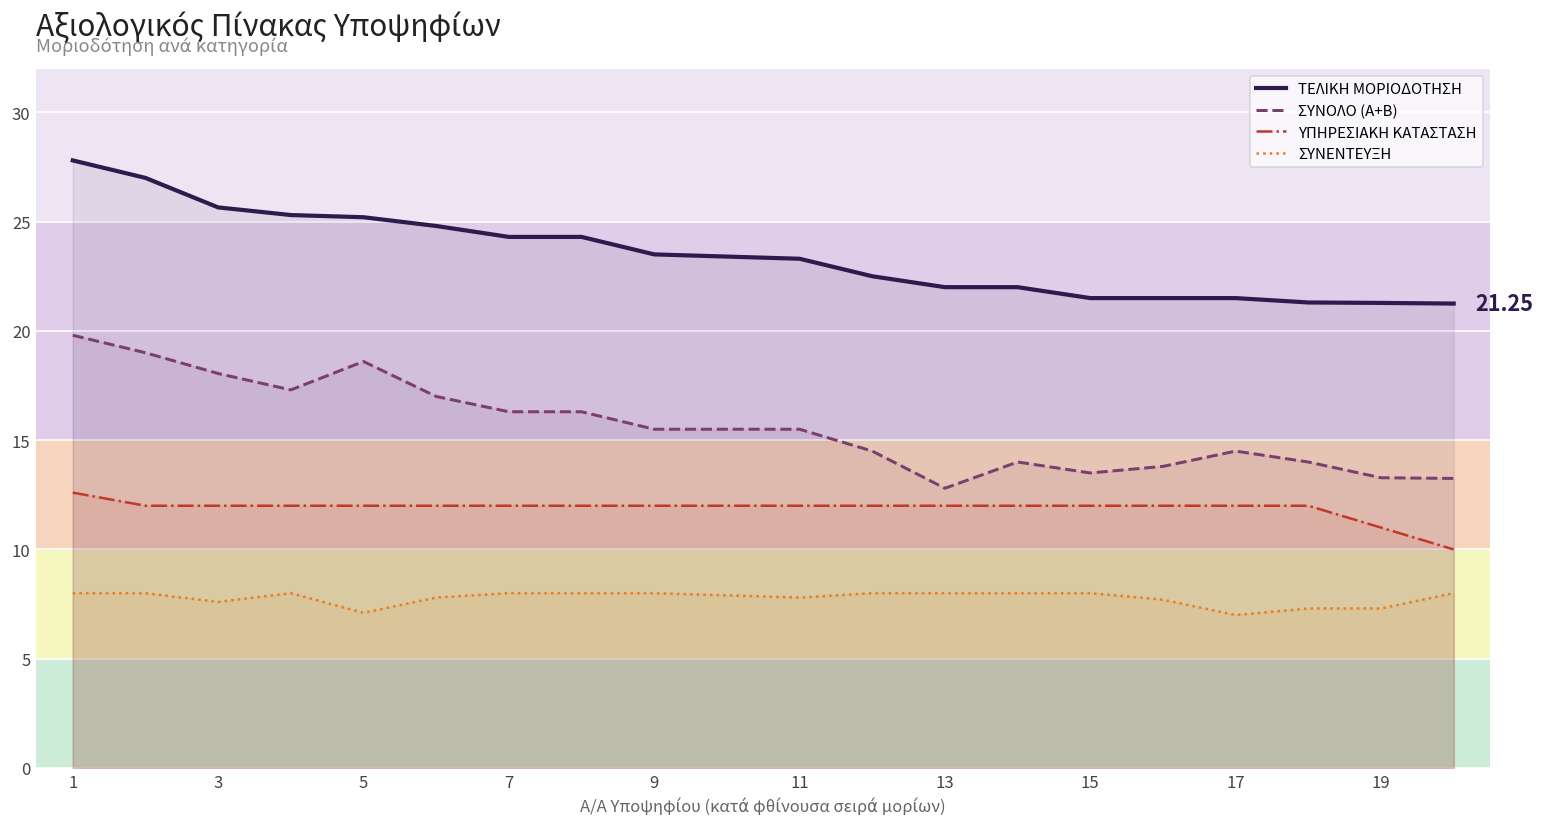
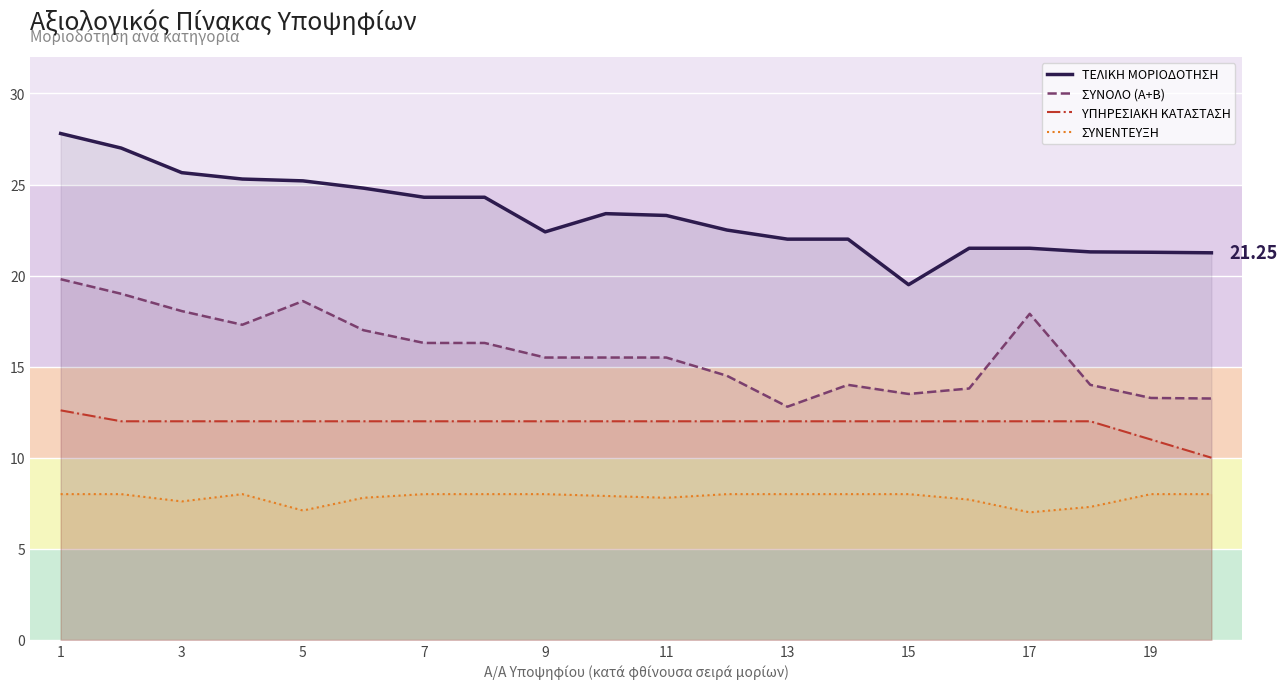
ΤΕΛΙΚΗ ΜΟΡΙΟΔΟΤΗΣΗ, 9: 23.5 -> 22.4
ΤΕΛΙΚΗ ΜΟΡΙΟΔΟΤΗΣΗ, 15: 21.5 -> 19.5
ΣΥΝΟΛΟ (Α+Β), 17: 14.5 -> 17.9
ΣΥΝΕΝΤΕΥΞΗ, 19: 7.3 -> 8.0
